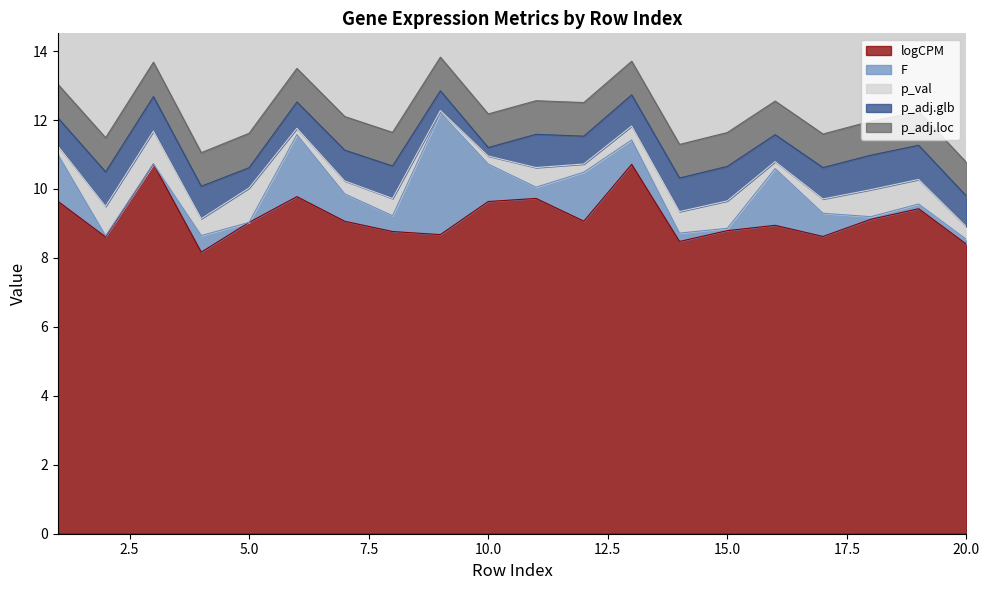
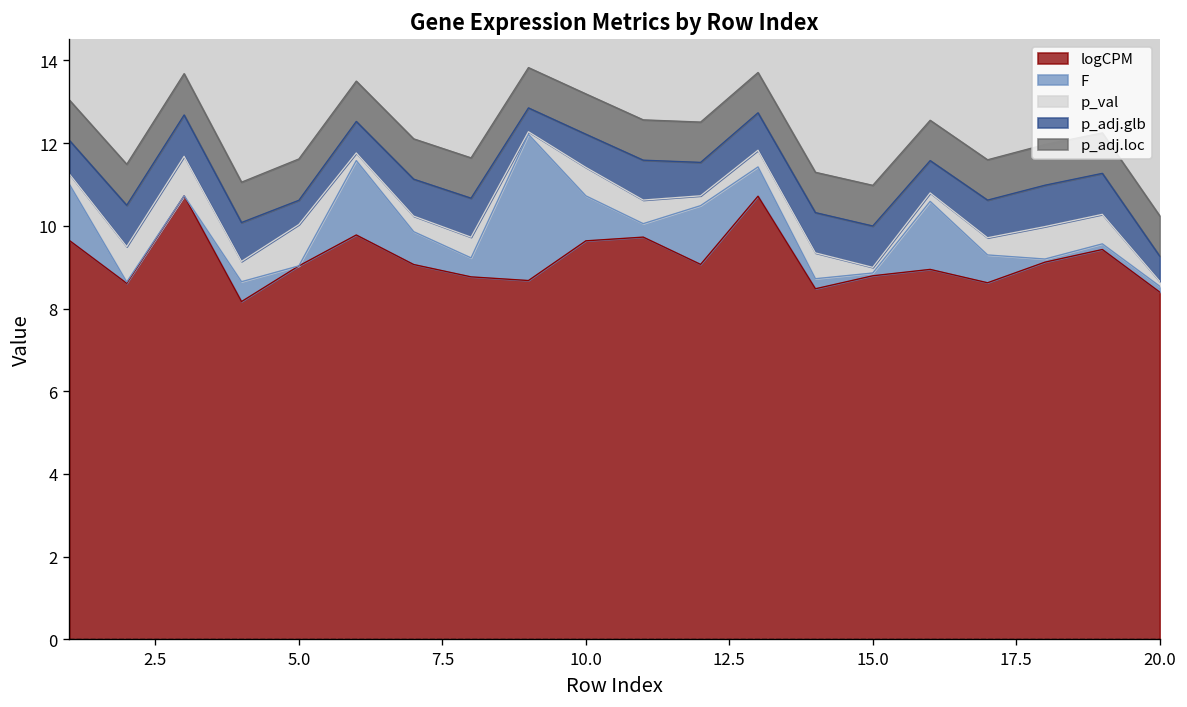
p_val, 10.0: 0.2 -> 0.7
p_adj.glb, 10.0: 0.2 -> 0.8
p_val, 15.0: 0.8 -> 0.1
p_val, 20.0: 0.4 -> 0.1
p_adj.glb, 20.0: 0.9 -> 0.6
